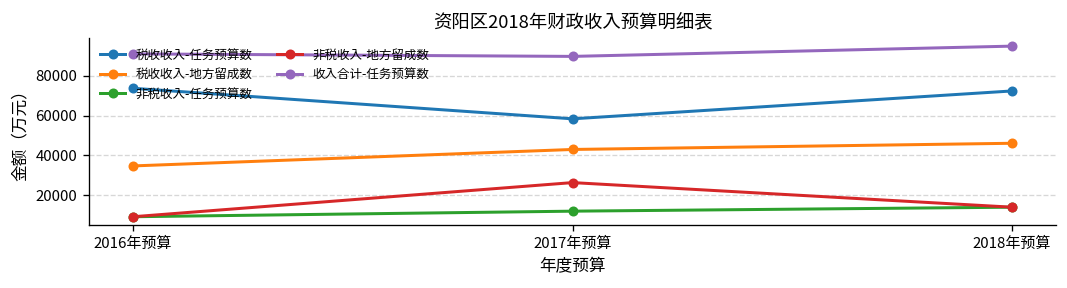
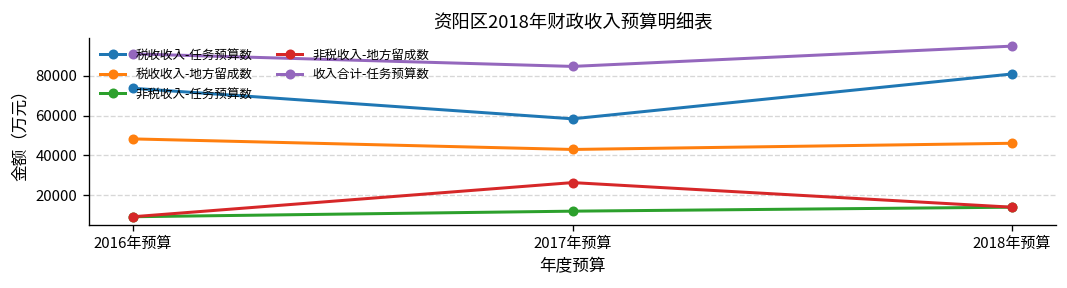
税收收入-地方留成数, 2016年预算: 35000 -> 48000
收入合计-任务预算数, 2017年预算: 90000 -> 85000
税收收入-任务预算数, 2018年预算: 72000 -> 81000
